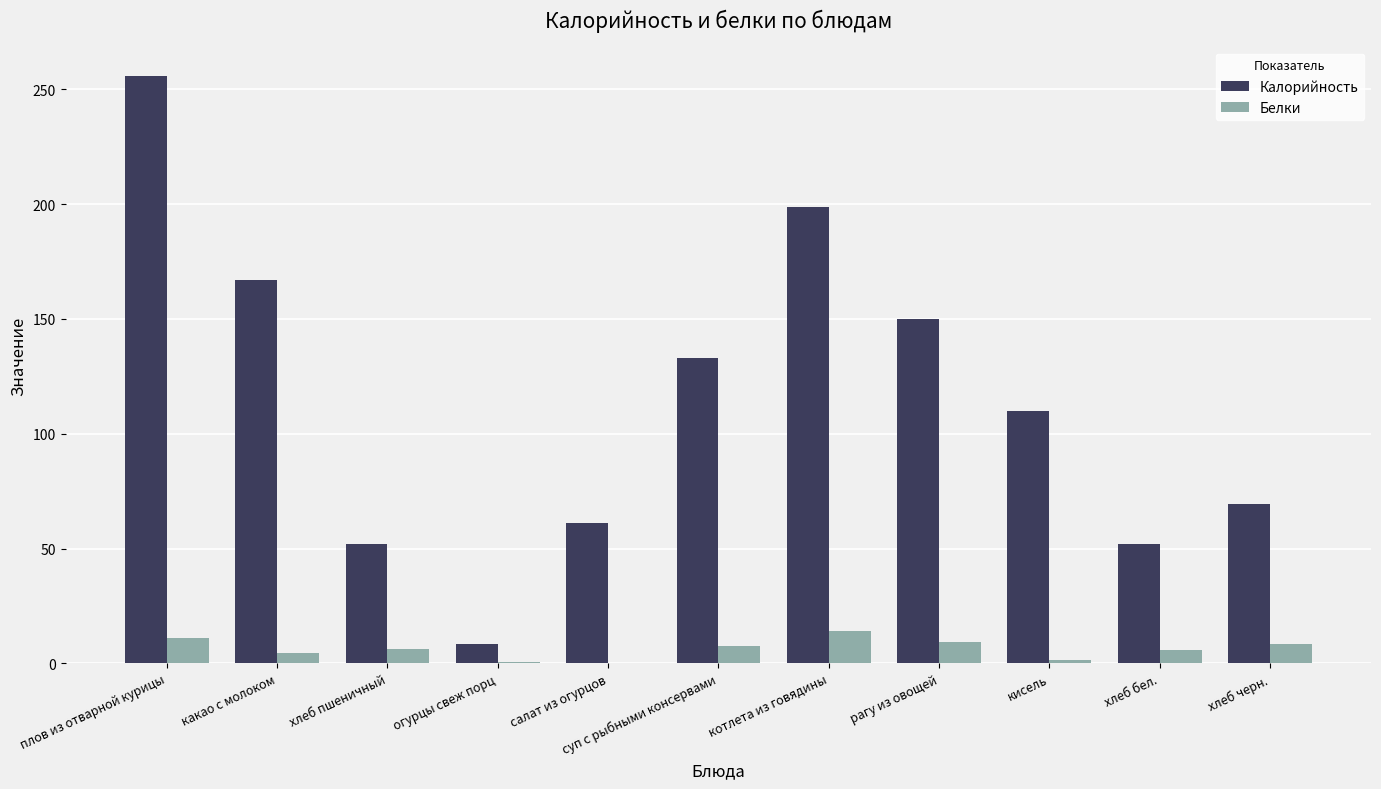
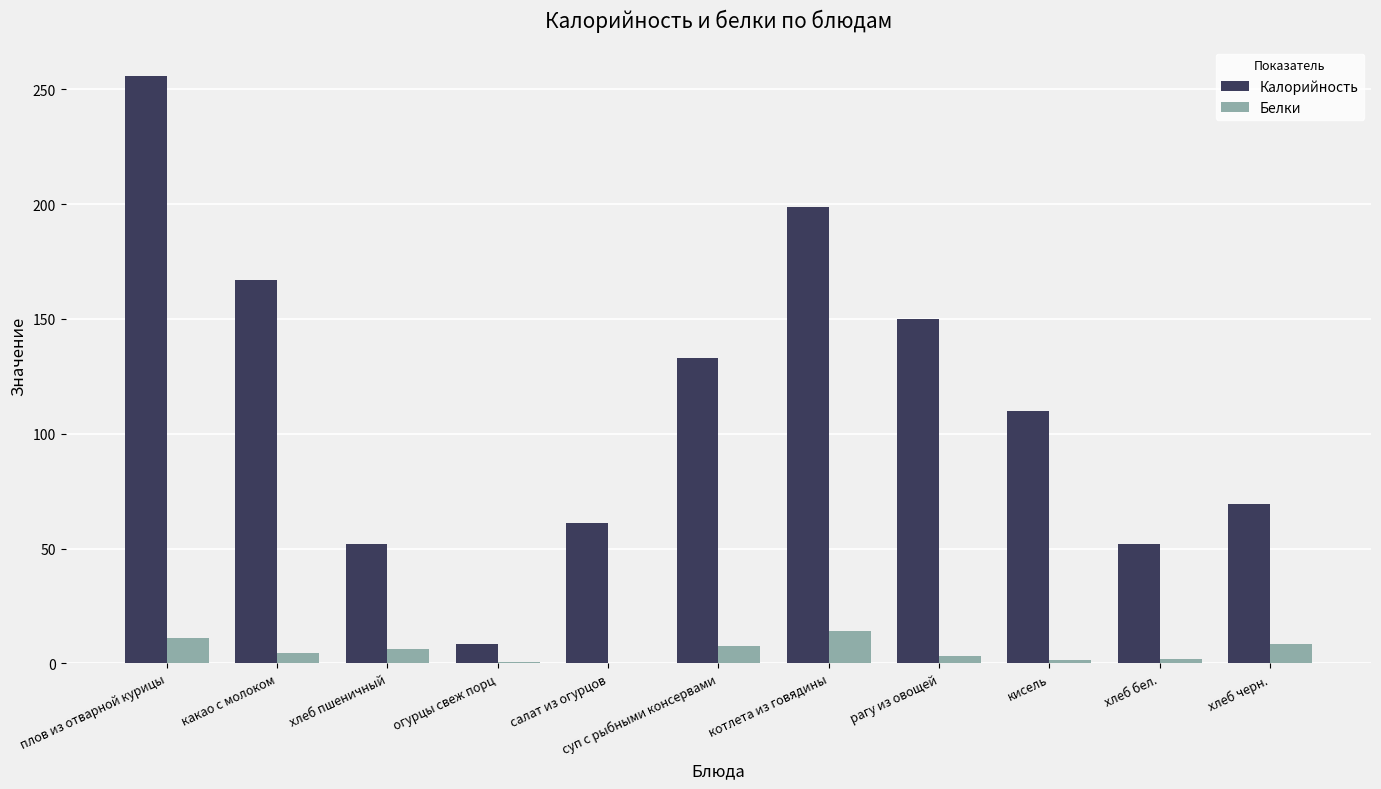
Белки, рагу из овощей: 9 -> 3
Белки, хлеб бел.: 6 -> 2
